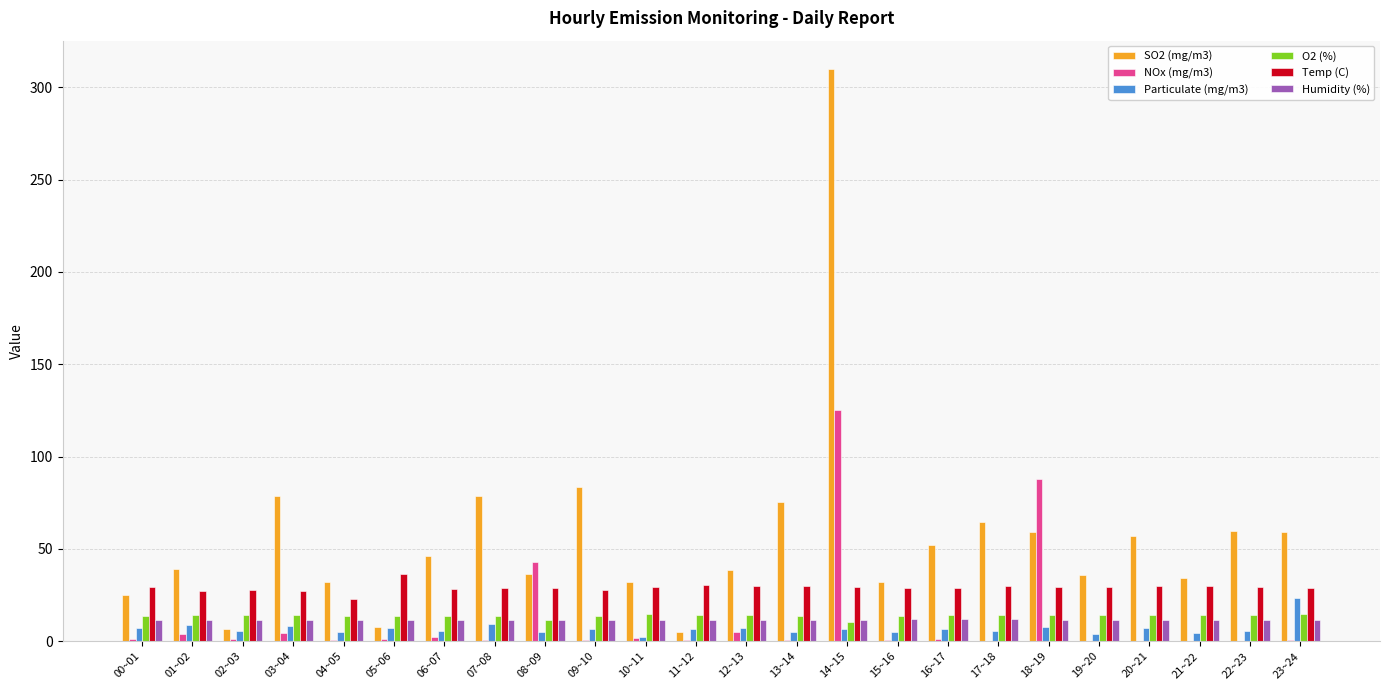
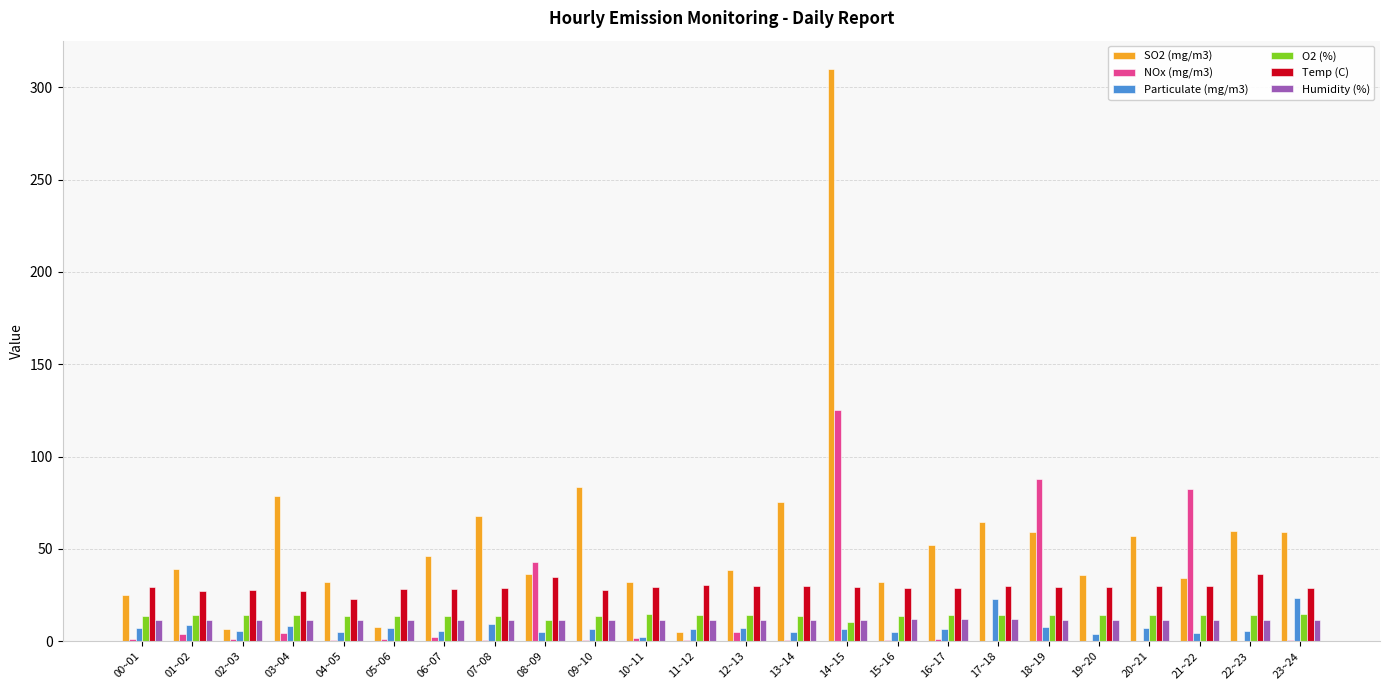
Temp (C), 05~06: 36 -> 28
SO2 (mg/m3), 07~08: 79 -> 68
Temp (C), 08~09: 29 -> 35
Particulate (mg/m3), 17~18: 5 -> 23
NOx (mg/m3), 21~22: 0 -> 83
Temp (C), 22~23: 30 -> 37
